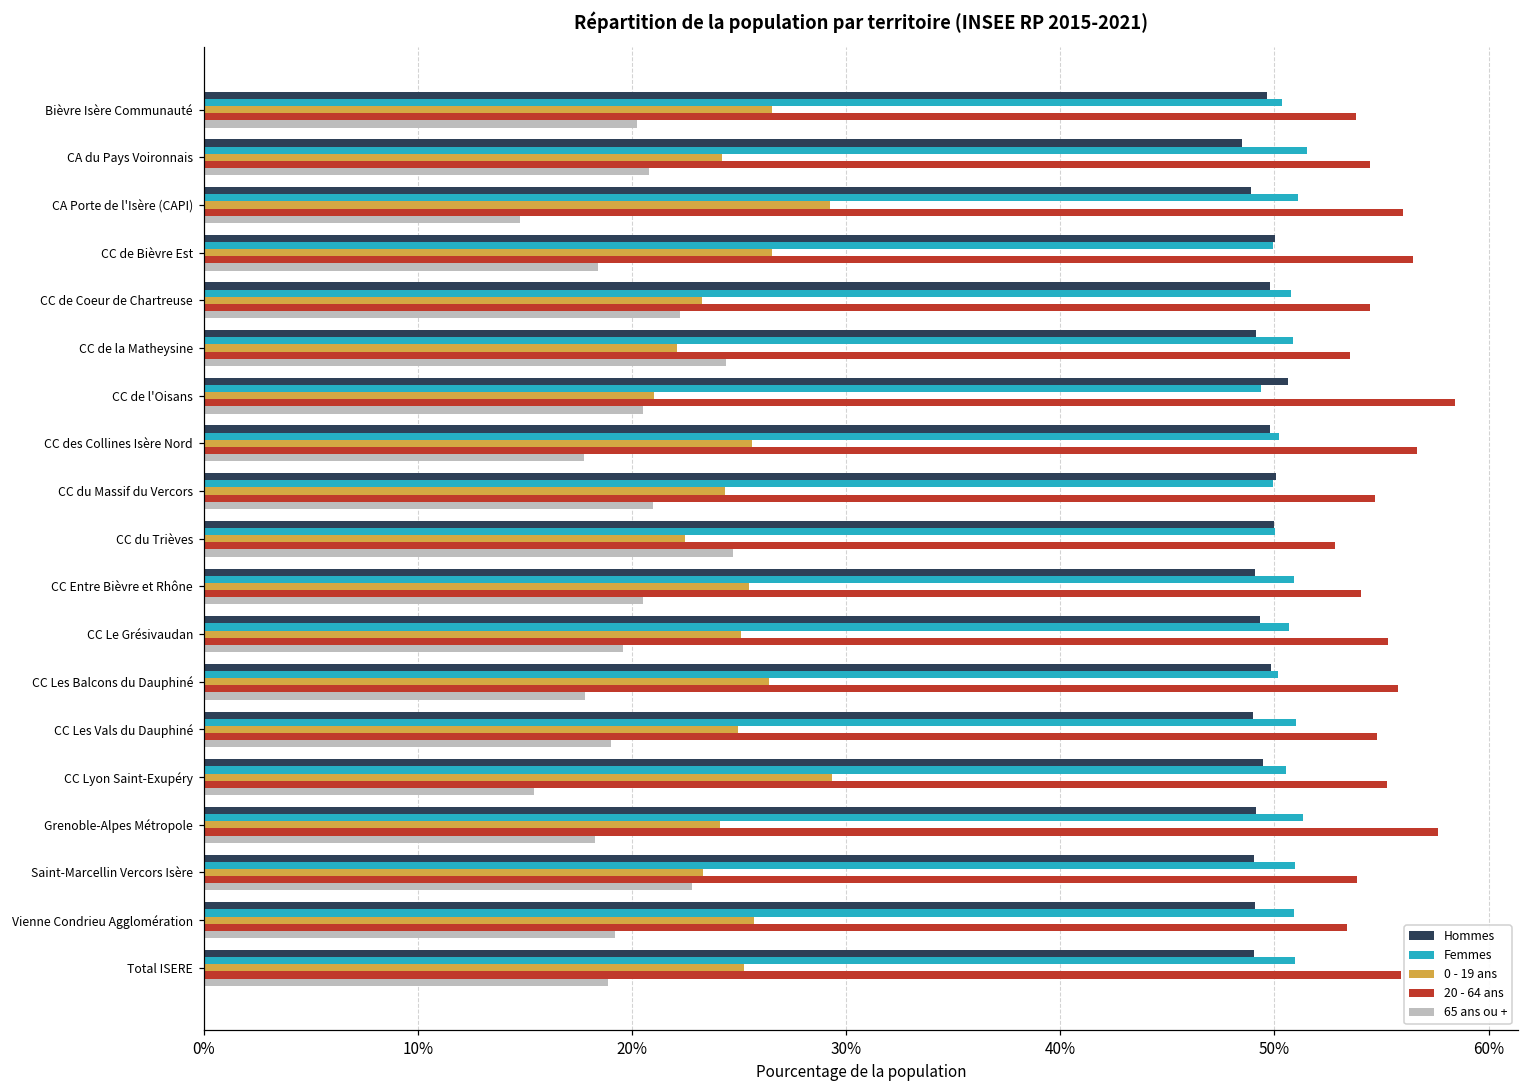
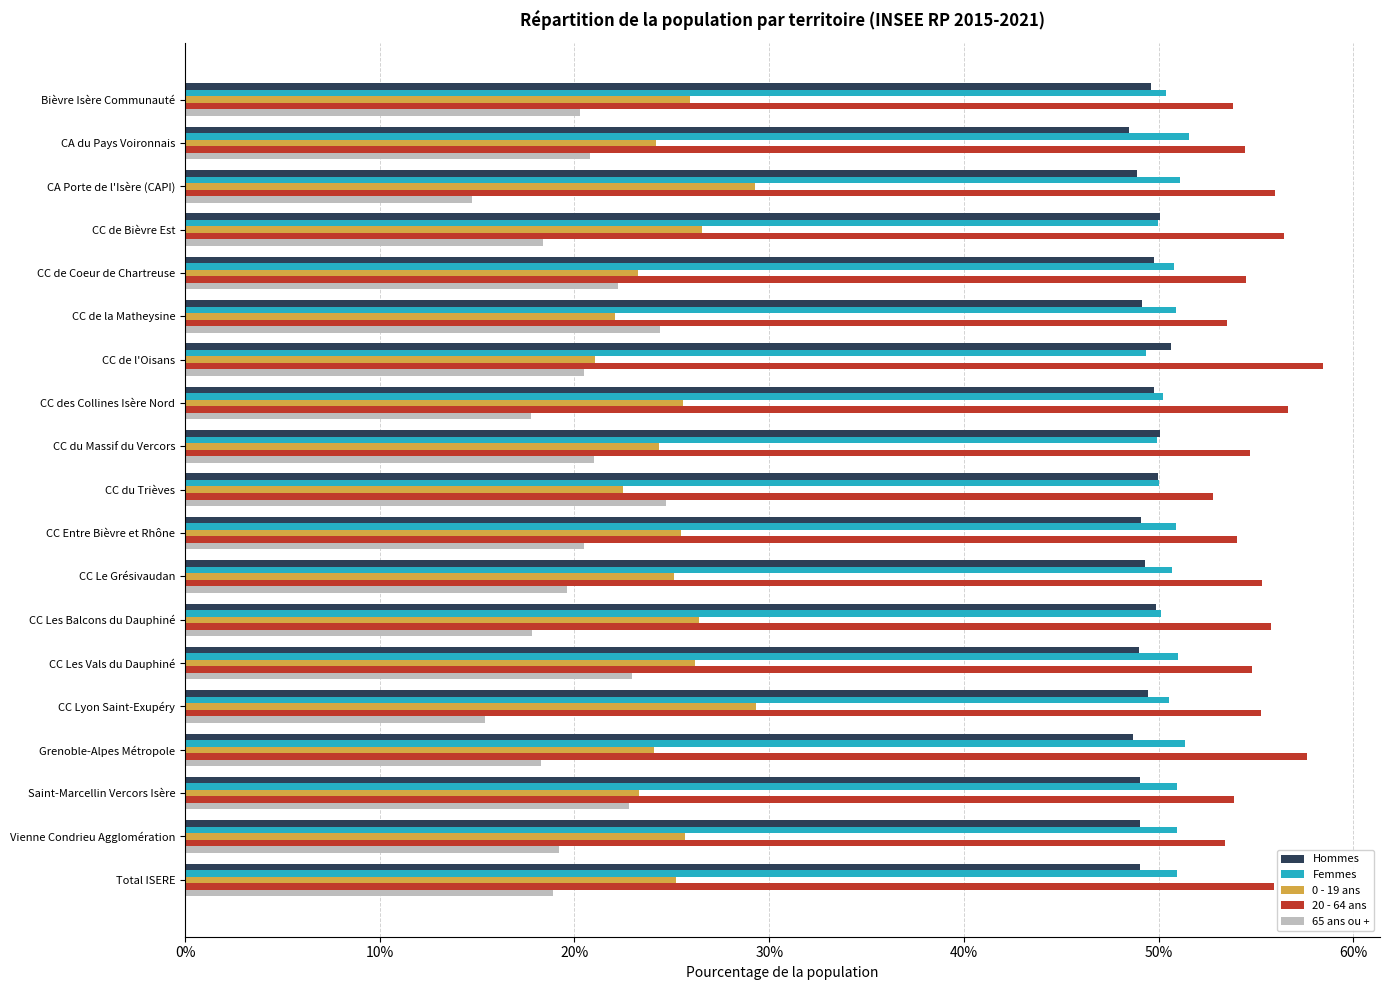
0 - 19 ans, Bièvre Isère Communauté: 26.5% -> 25.9%
0 - 19 ans, CC Les Vals du Dauphiné: 25.0% -> 26.2%
65 ans ou +, CC Les Vals du Dauphiné: 19.0% -> 23.0%
Hommes, Grenoble-Alpes Métropole: 49.1% -> 48.7%
